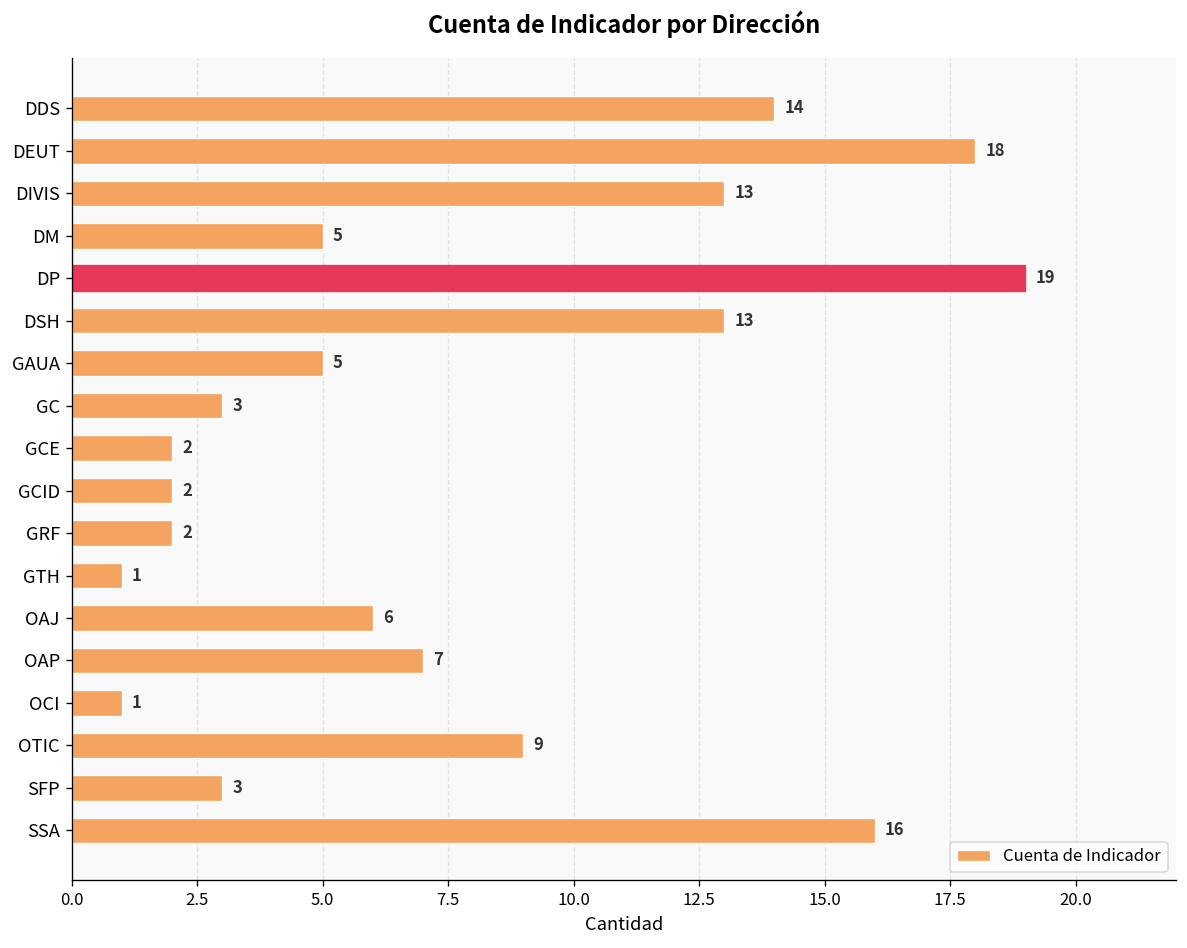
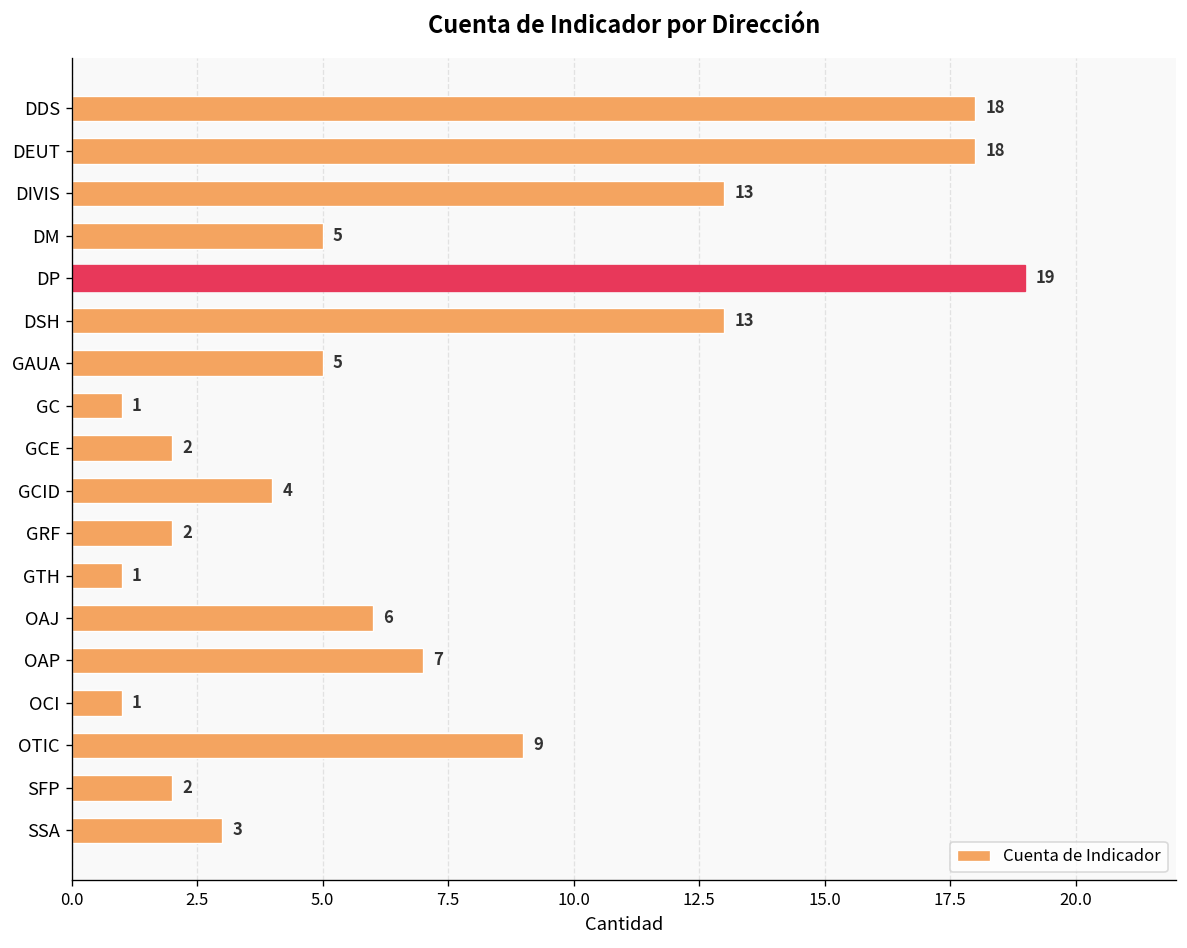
DDS: 14 -> 18
GC: 3 -> 1
GCID: 2 -> 4
SFP: 3 -> 2
SSA: 16 -> 3
